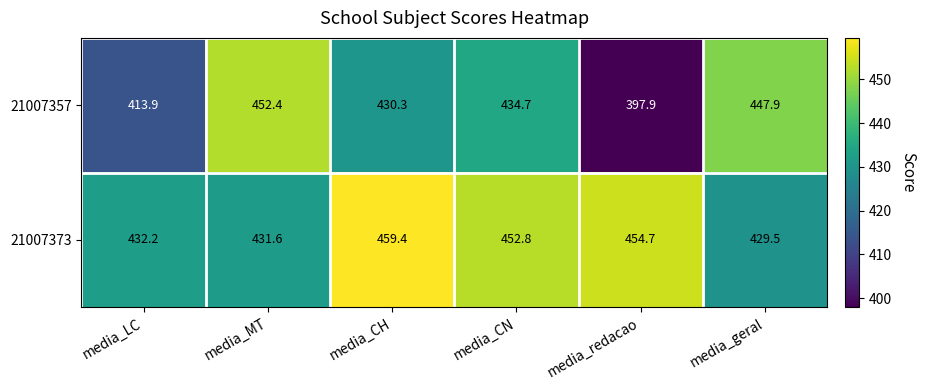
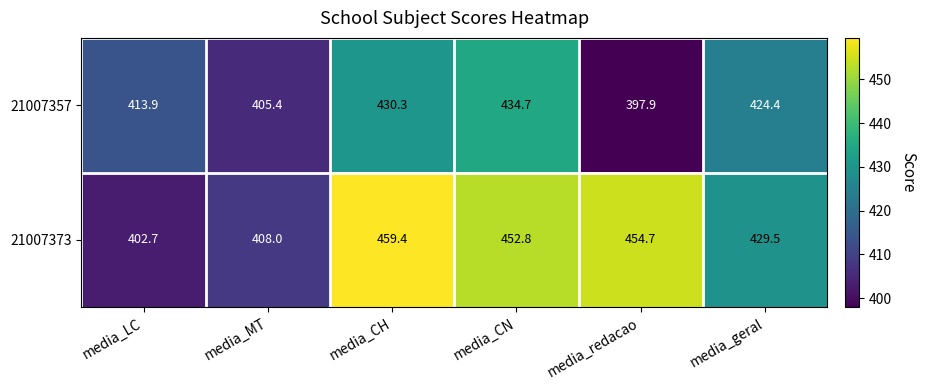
21007357, media_MT: 452.4 -> 405.4
21007357, media_geral: 447.9 -> 424.4
21007373, media_LC: 432.2 -> 402.7
21007373, media_MT: 431.6 -> 408.0
